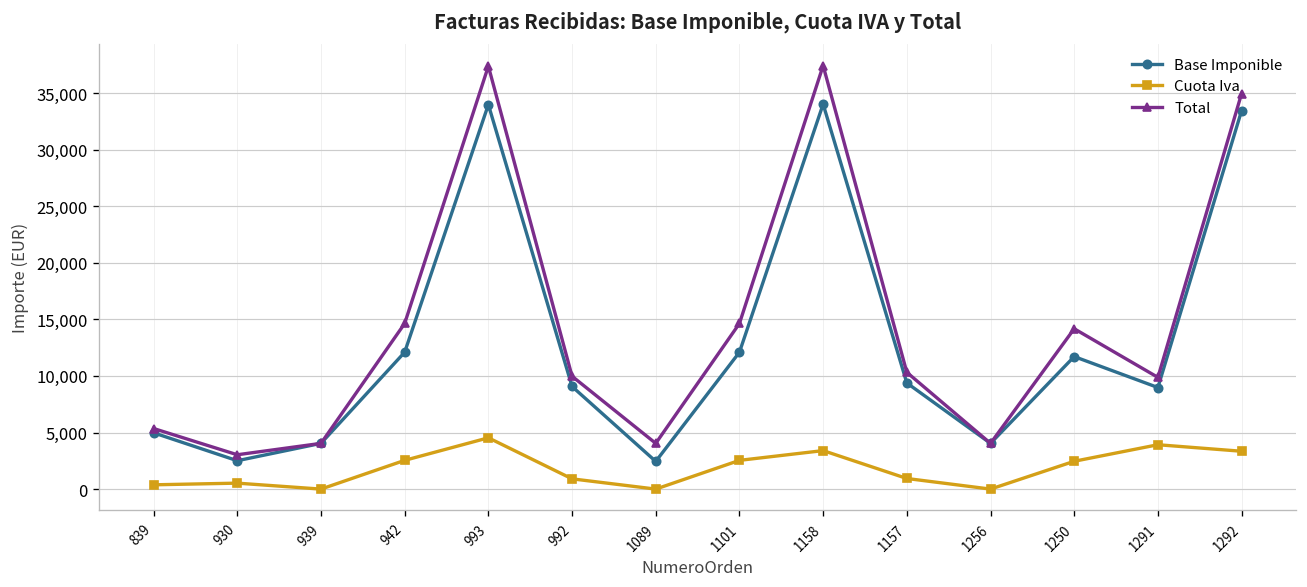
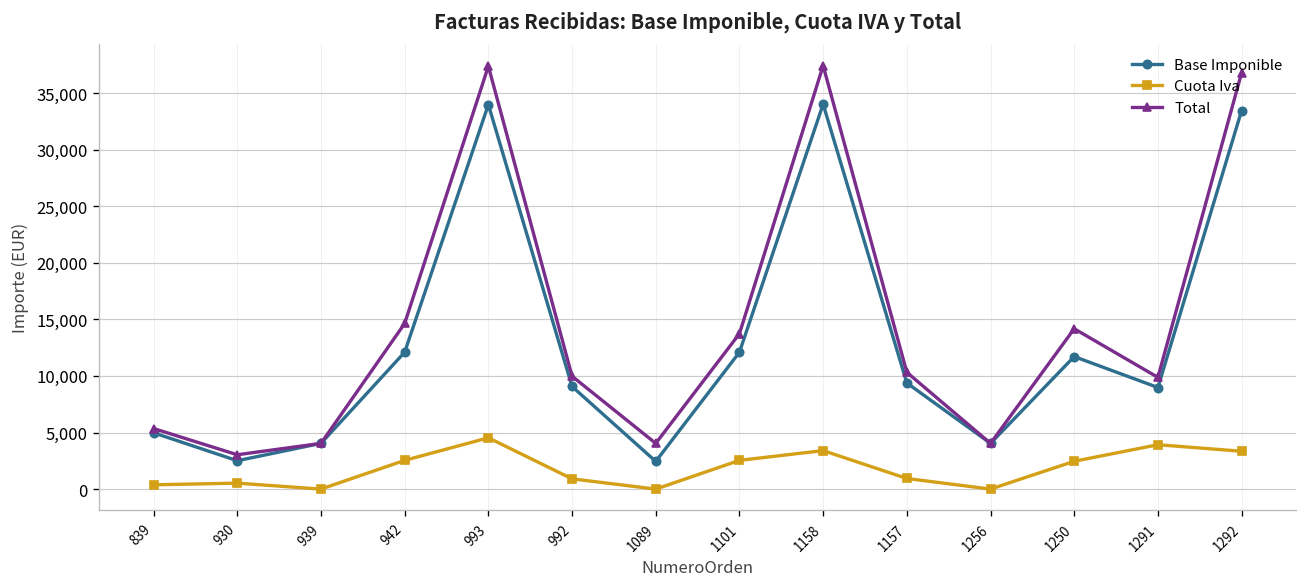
Total, 1101: 15,000 -> 14,000
Total, 1292: 35,000 -> 37,000
